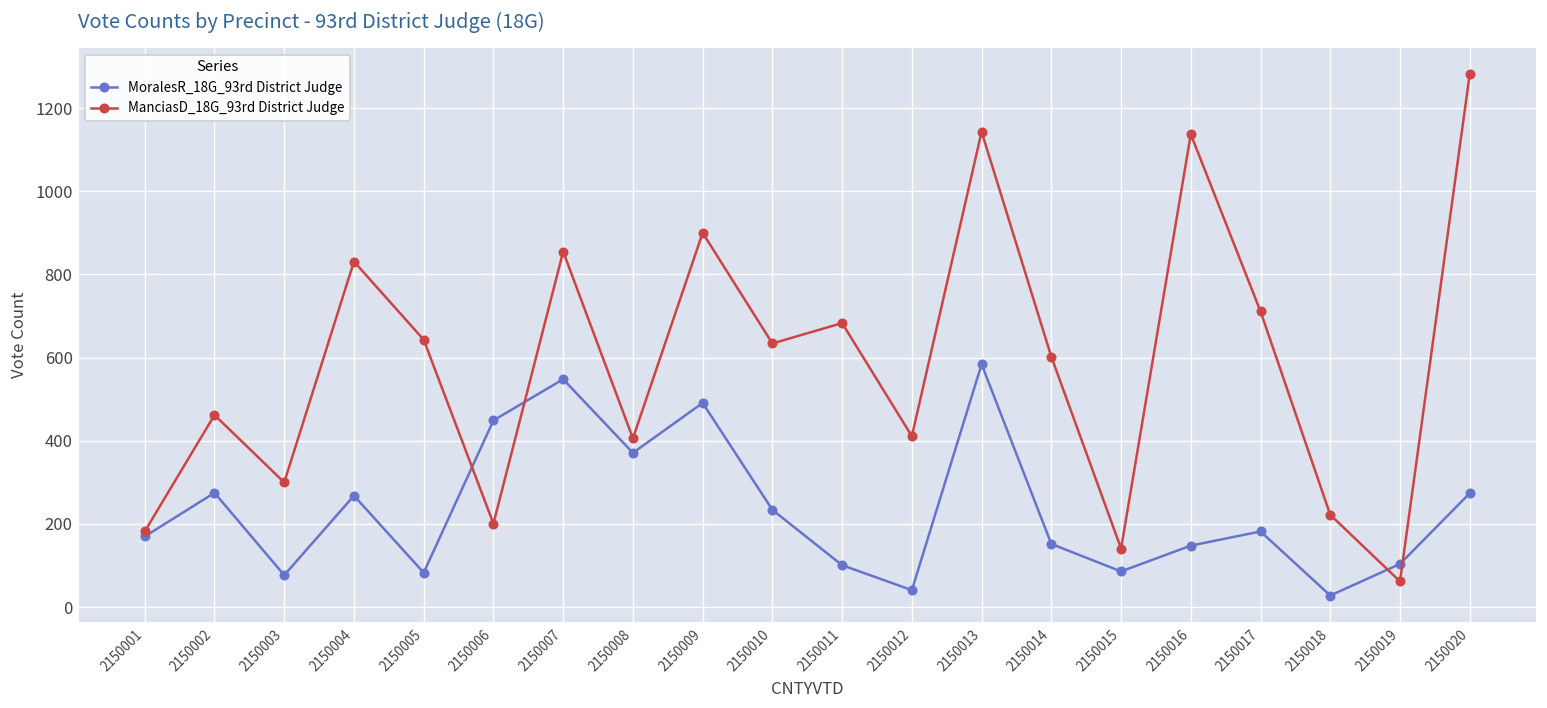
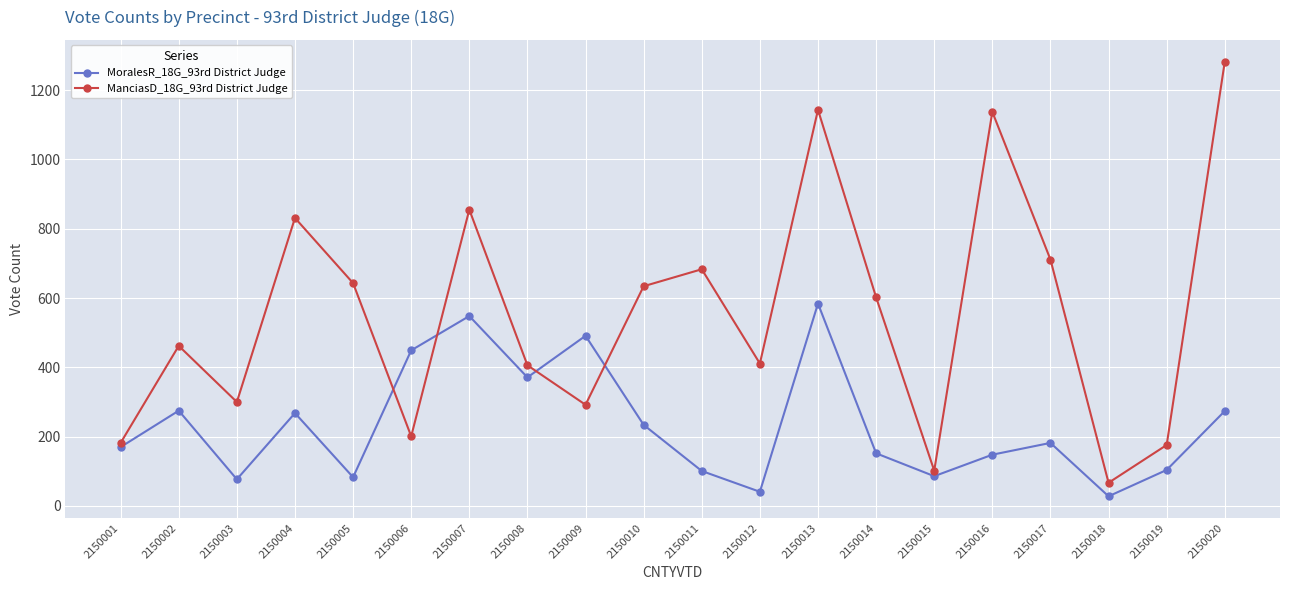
ManciasD_18G_93rd District Judge, 2150009: 900 -> 290
ManciasD_18G_93rd District Judge, 2150015: 140 -> 100
ManciasD_18G_93rd District Judge, 2150018: 220 -> 70
ManciasD_18G_93rd District Judge, 2150019: 60 -> 180
